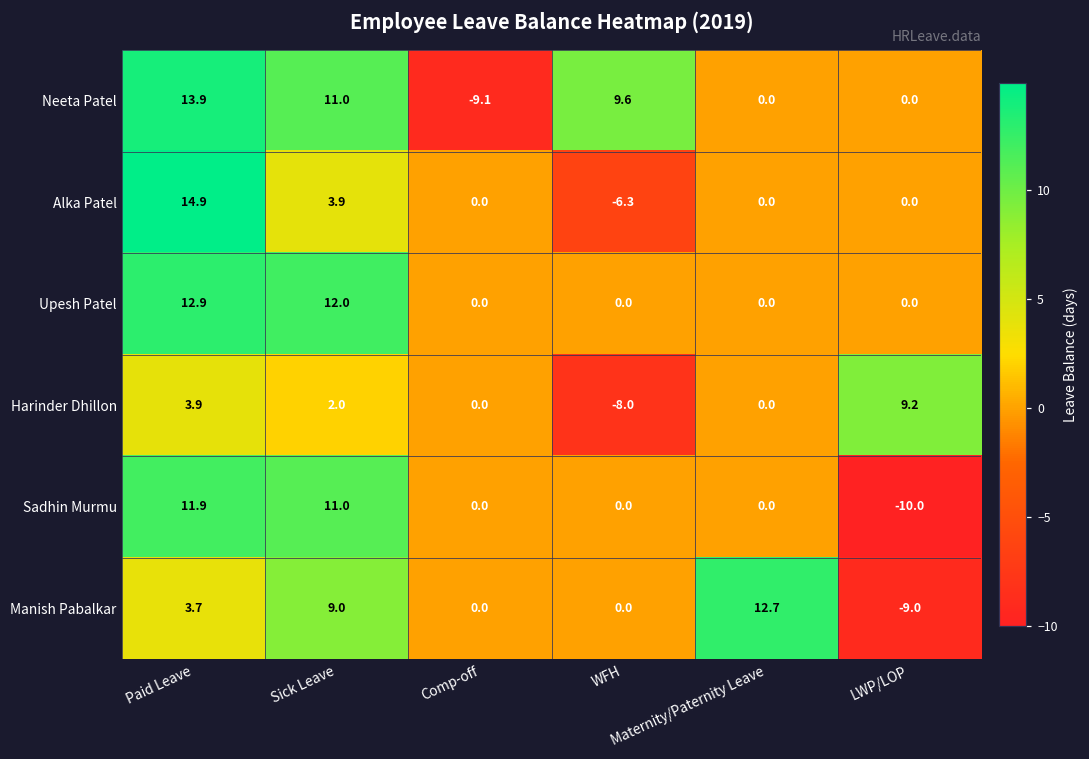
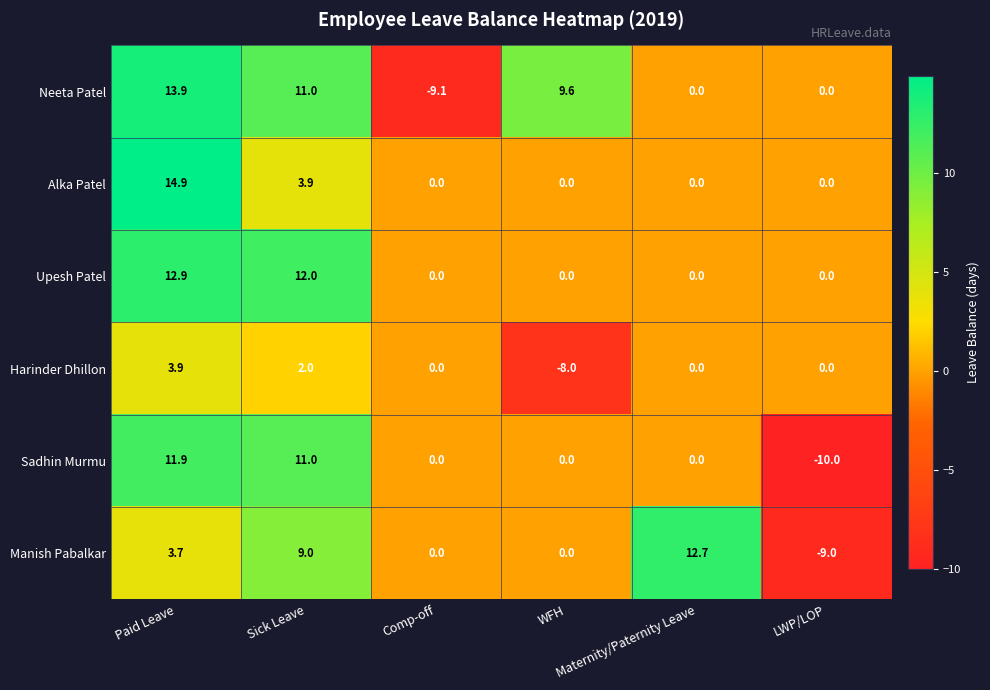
Alka Patel, WFH: -6.3 -> 0.0
Harinder Dhillon, LWP/LOP: 9.2 -> 0.0
